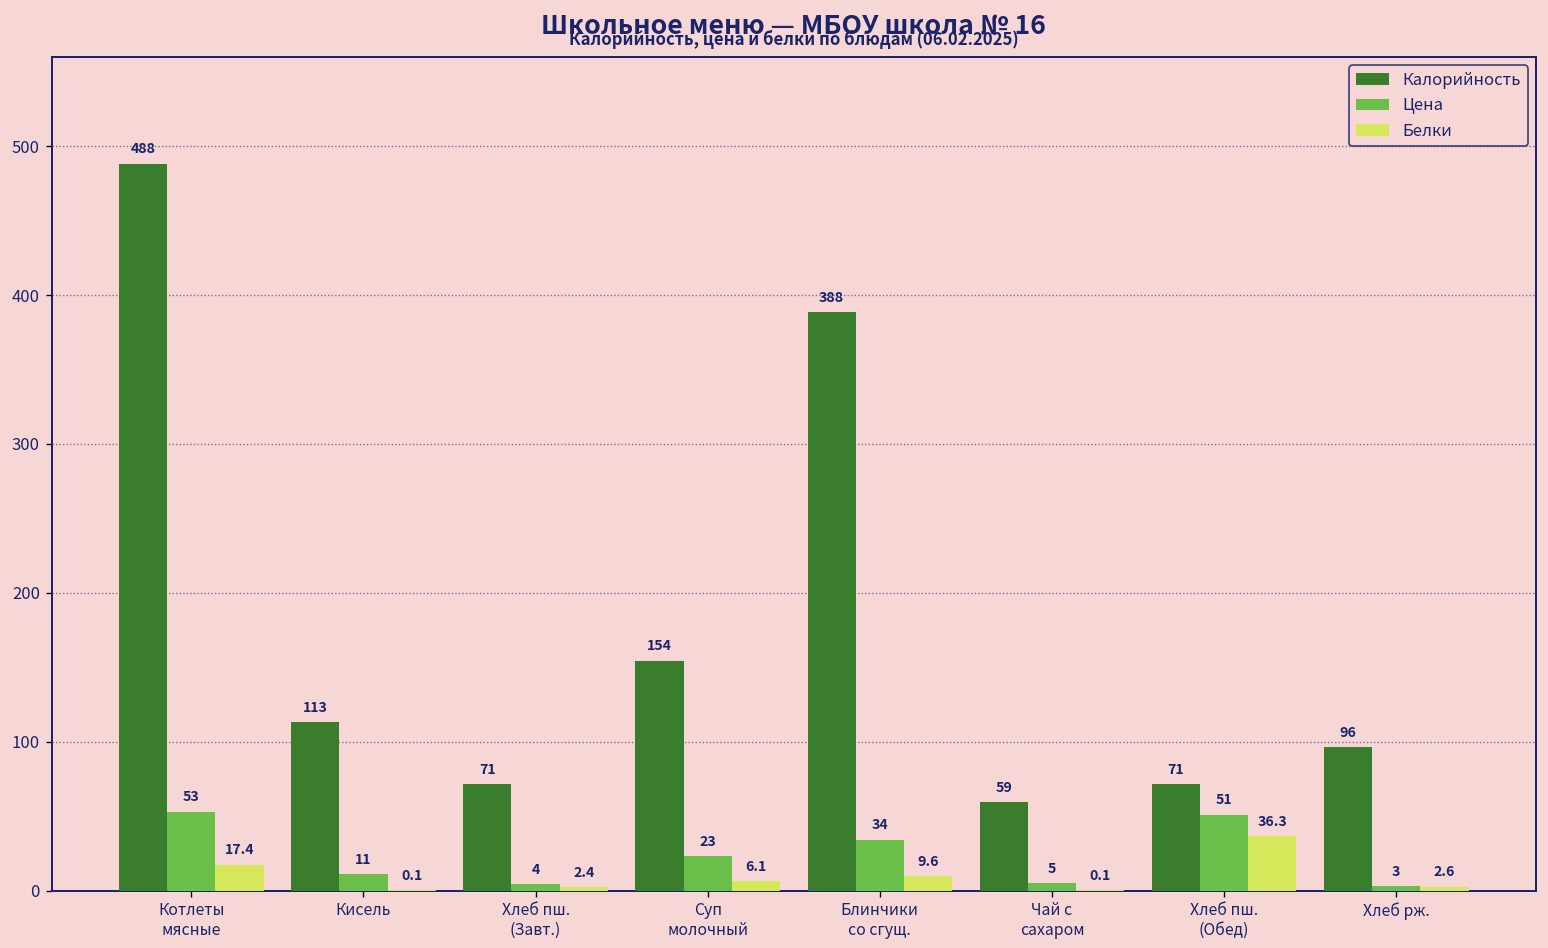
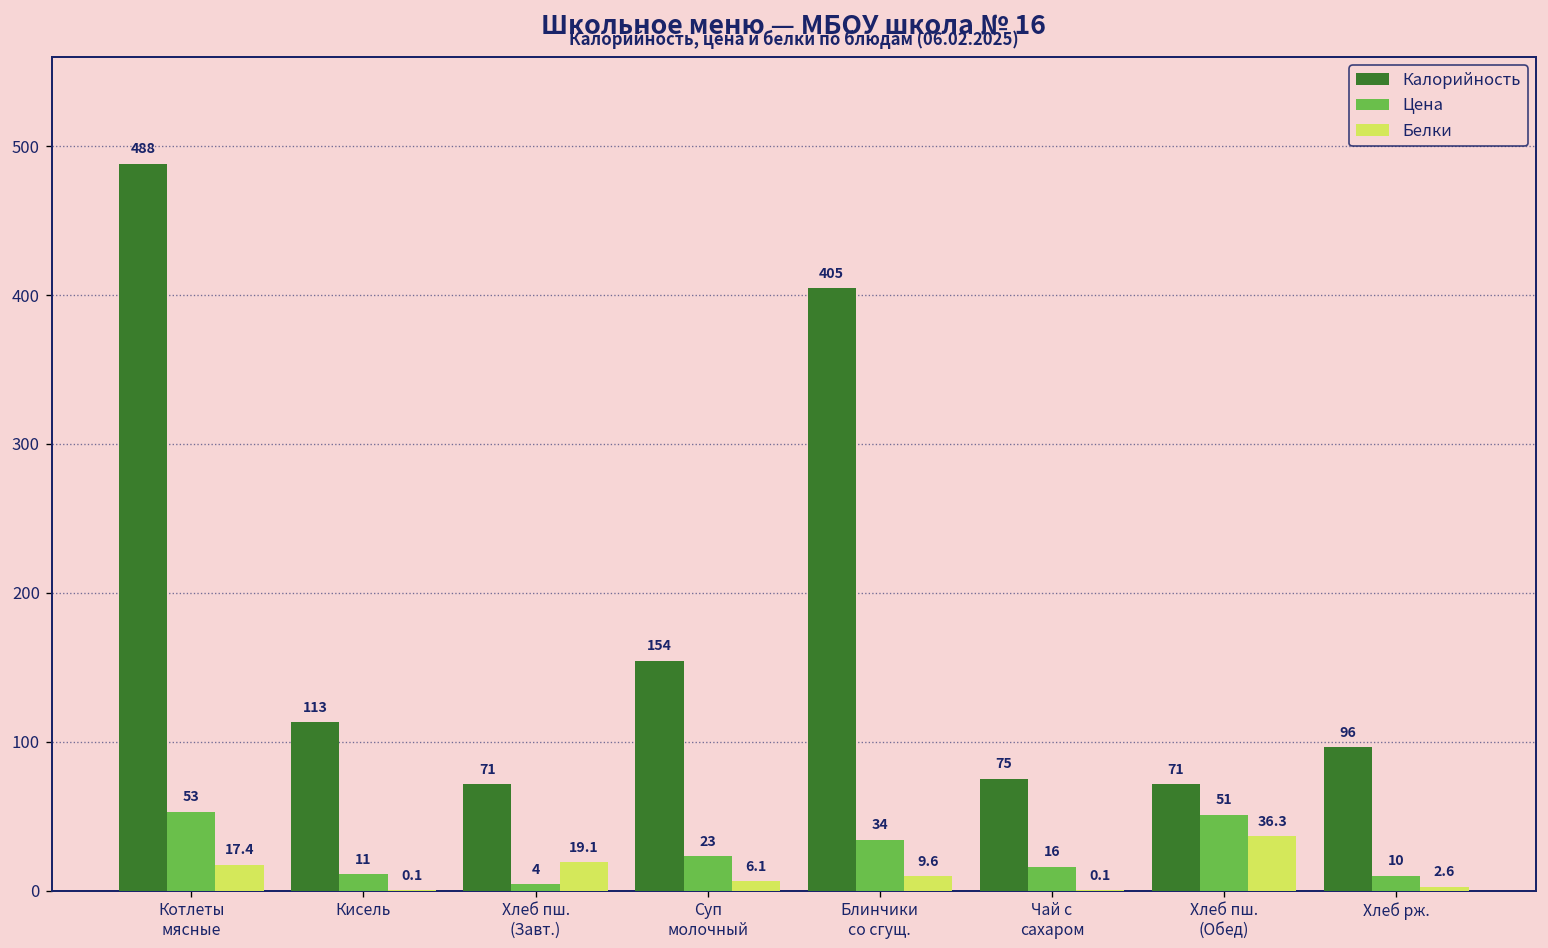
Белки, Хлеб пш. (Завт.): 2.4 -> 19.1
Калорийность, Блинчики со сгущ.: 388 -> 405
Калорийность, Чай с сахаром: 59 -> 75
Цена, Чай с сахаром: 5 -> 16
Цена, Хлеб рж.: 3 -> 10
